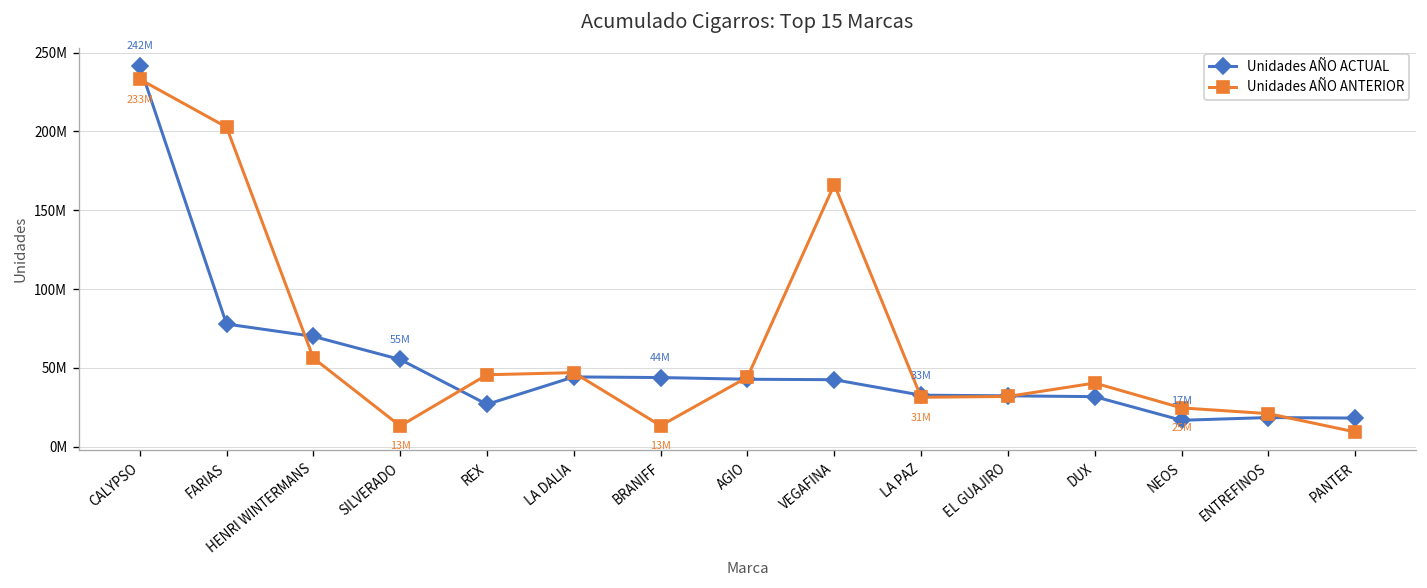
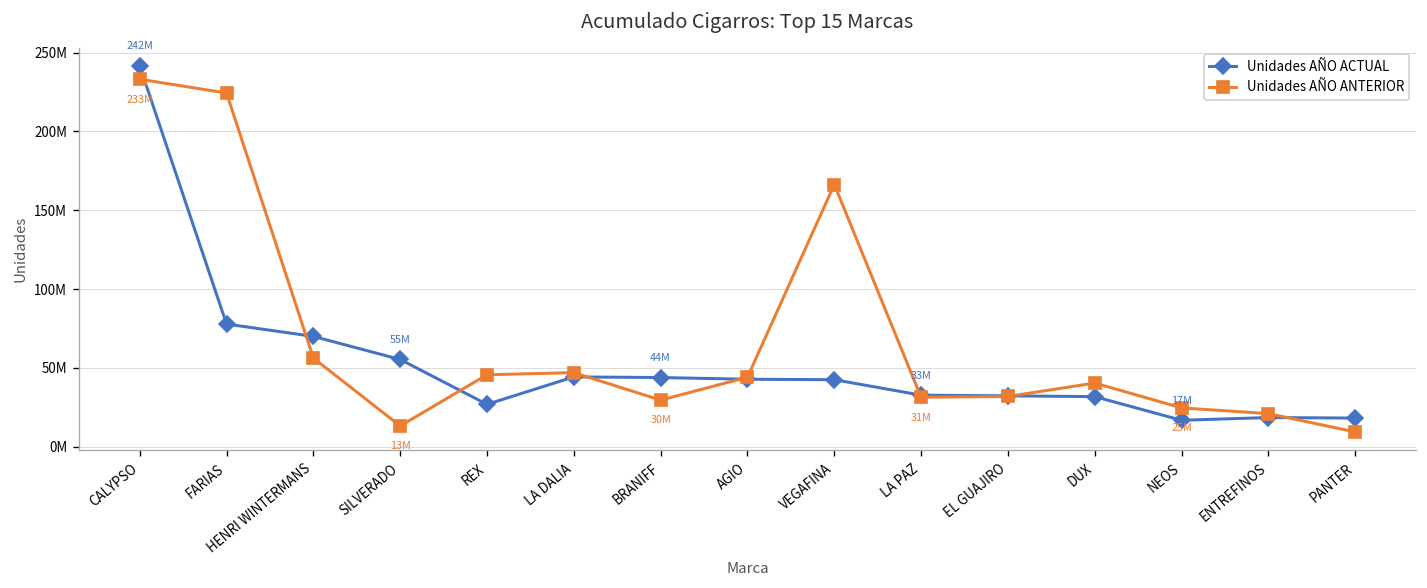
Unidades AÑO ANTERIOR, FARIAS: 203000000 -> 224000000
Unidades AÑO ANTERIOR, BRANIFF: 13M -> 30M
